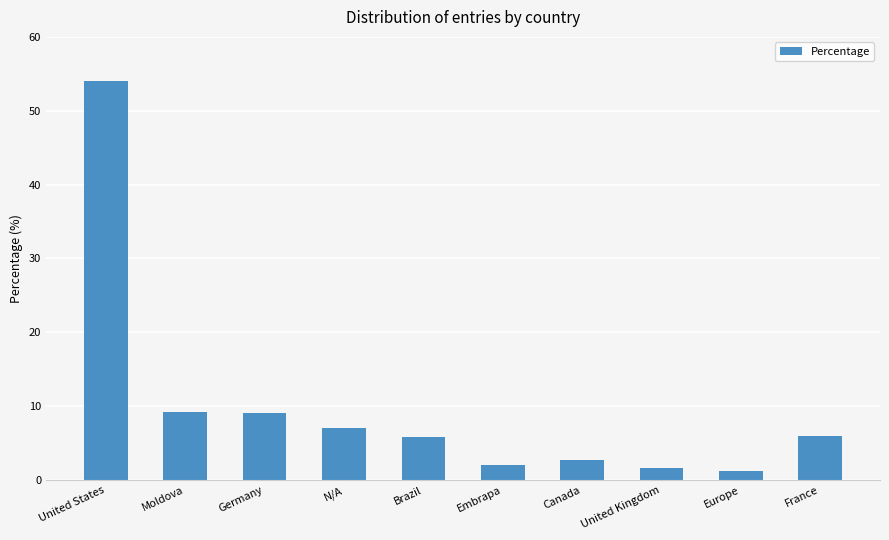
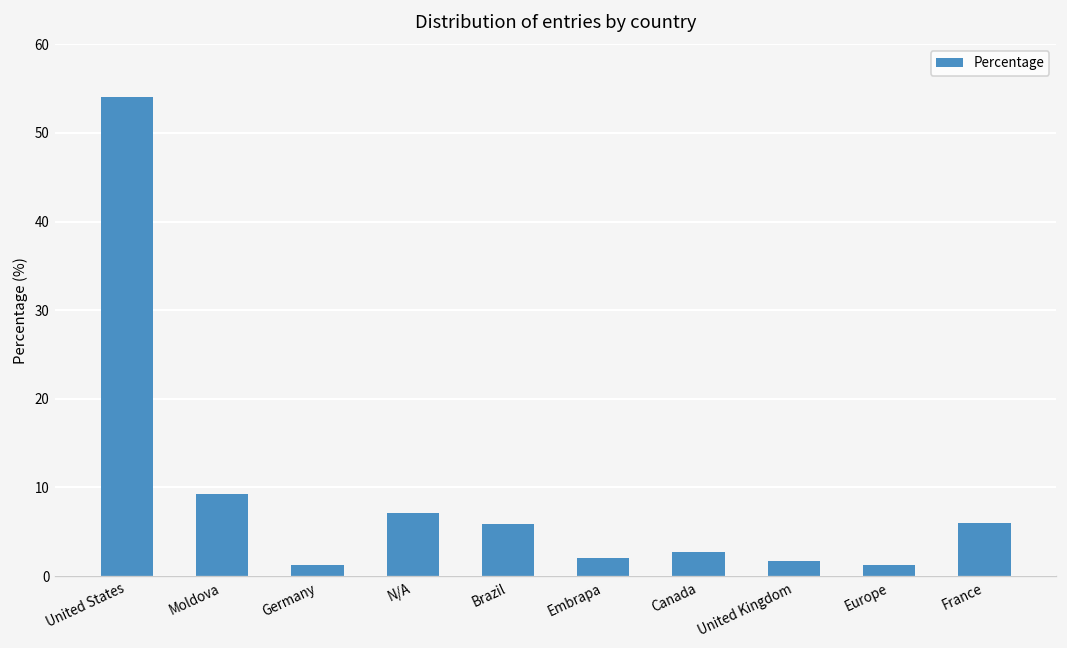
Germany: 9 -> 1
